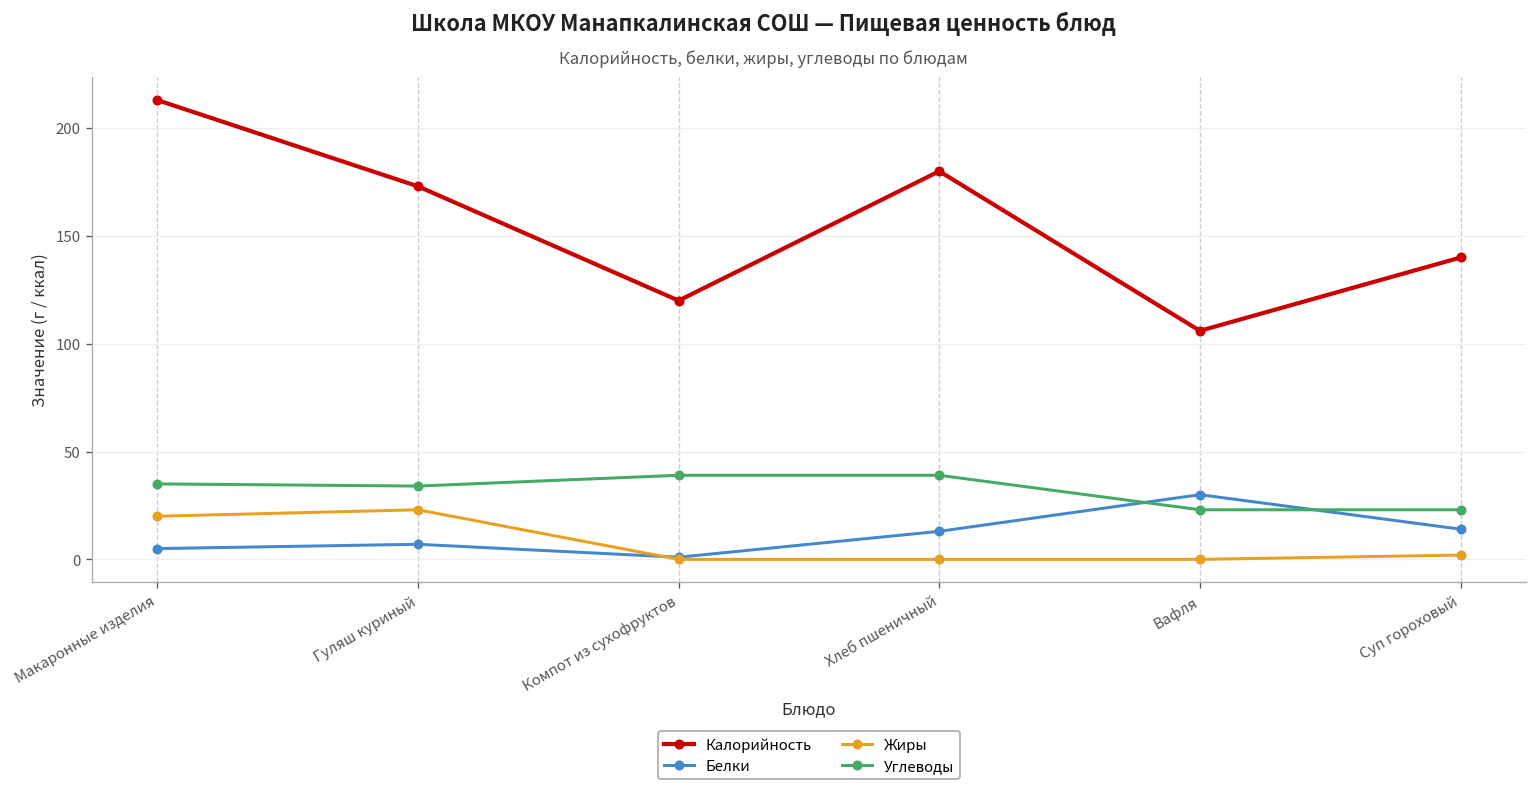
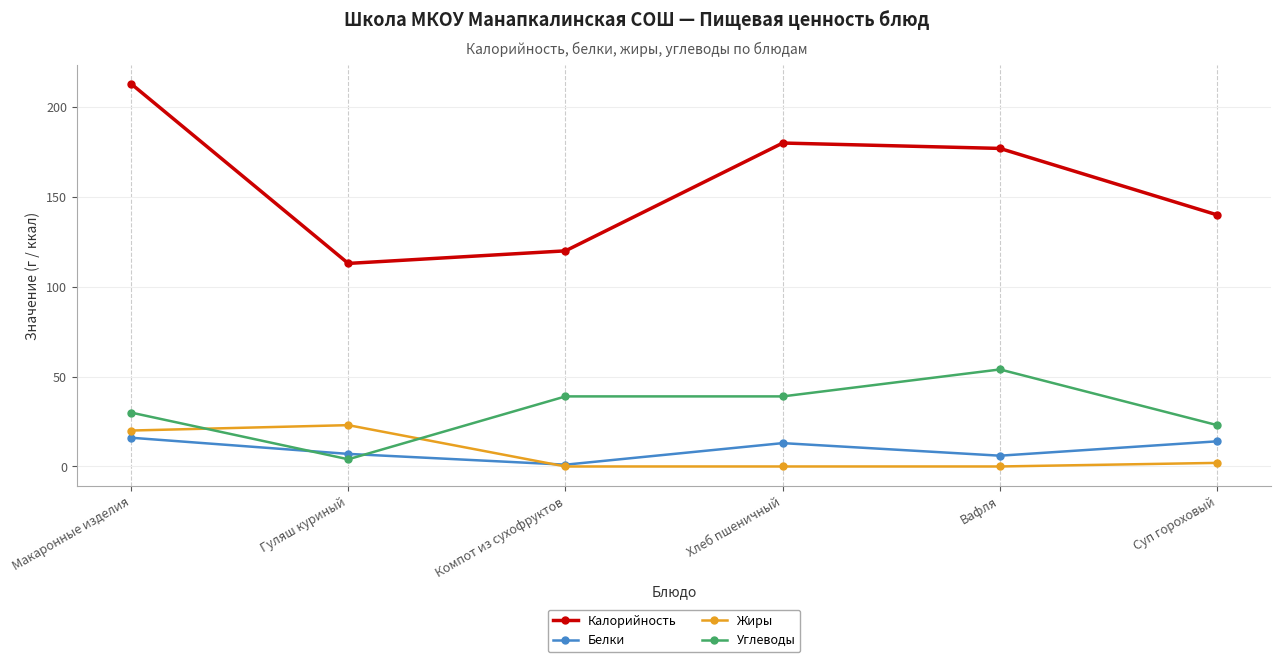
Белки, Макаронные изделия: 5 -> 16
Углеводы, Макаронные изделия: 35 -> 30
Калорийность, Гуляш куриный: 173 -> 113
Углеводы, Гуляш куриный: 34 -> 4
Калорийность, Вафля: 106 -> 177
Белки, Вафля: 30 -> 6
Углеводы, Вафля: 23 -> 54
